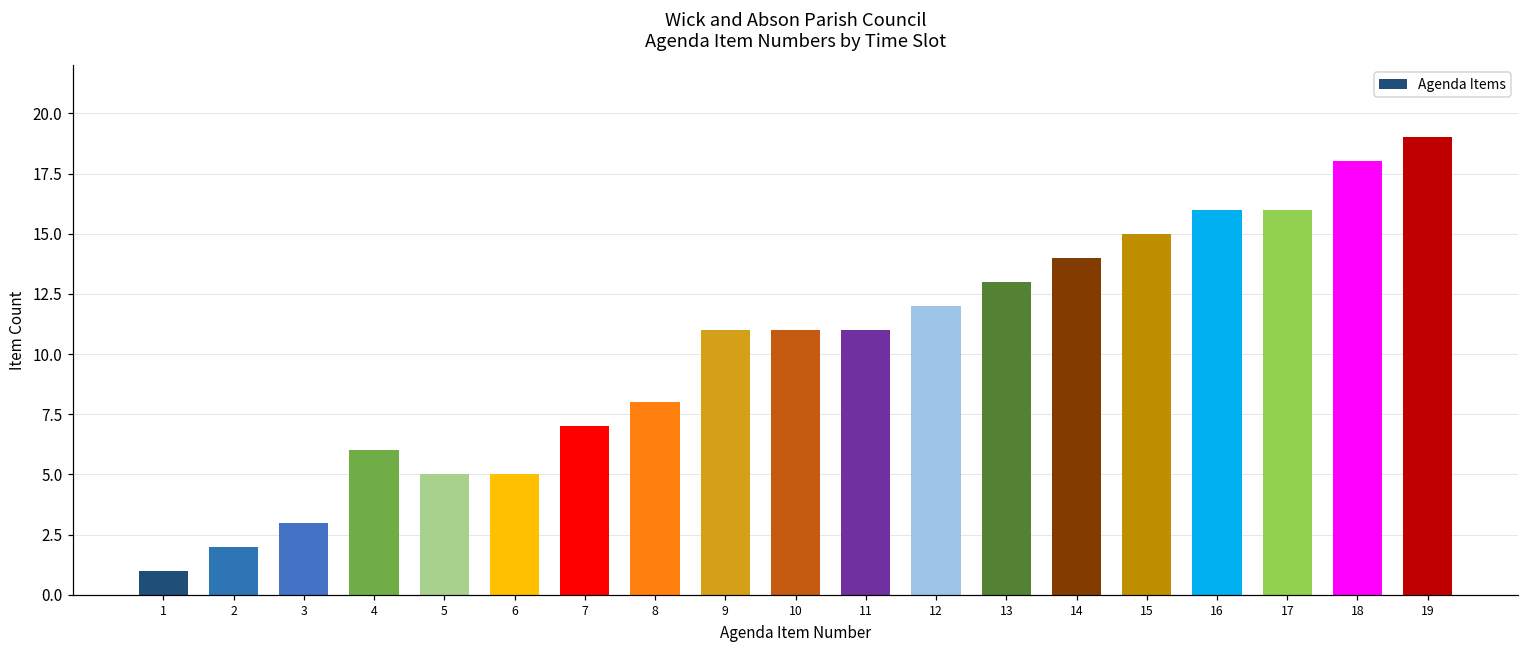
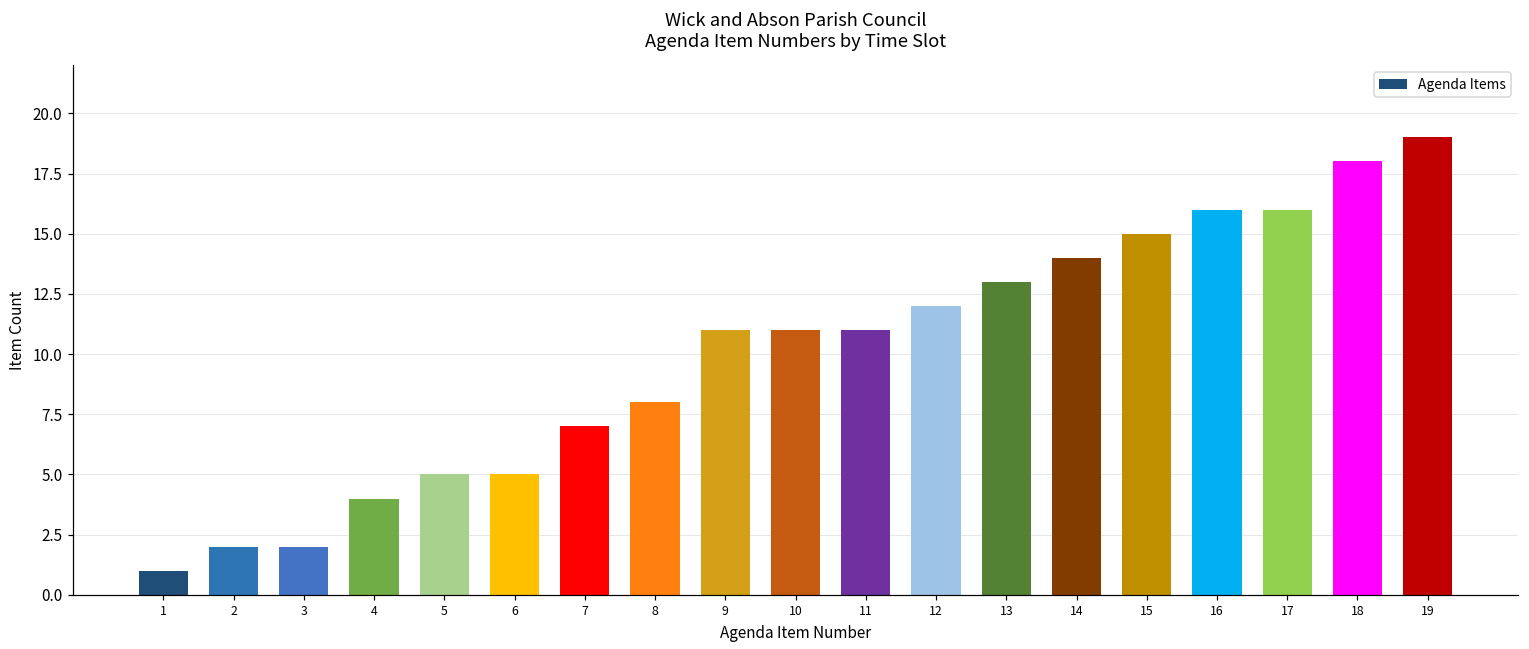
3: 3 -> 2
4: 6 -> 4
